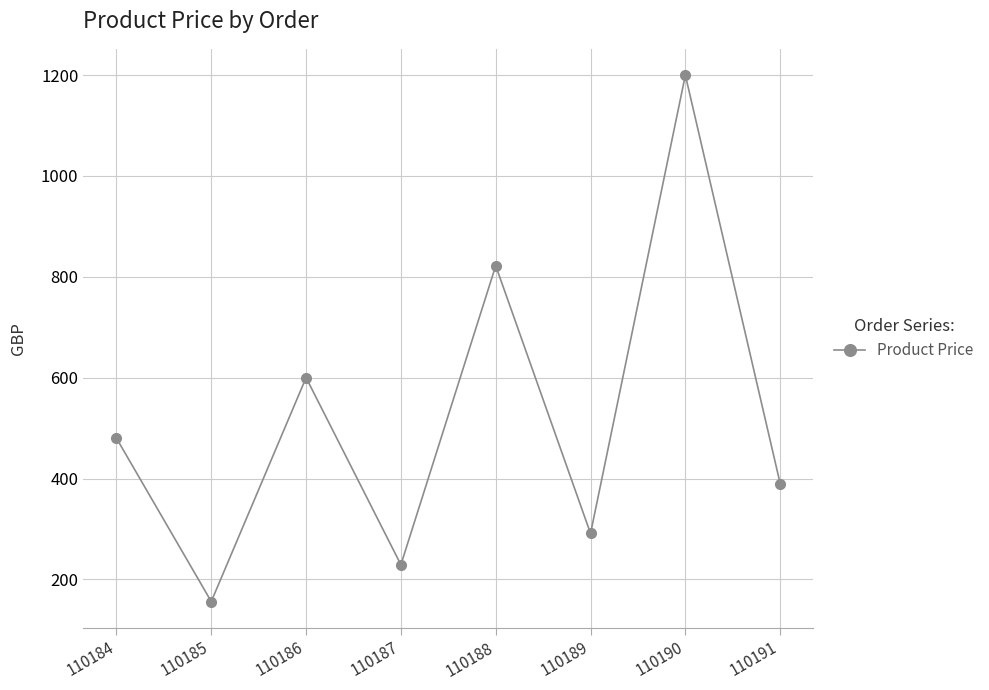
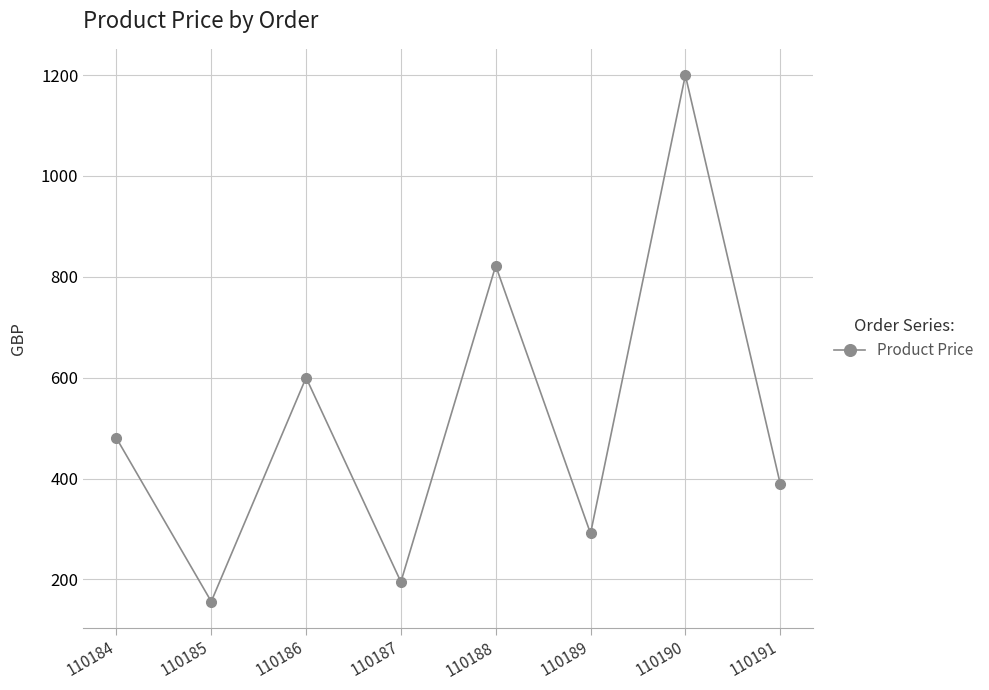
110187: 230 -> 200
